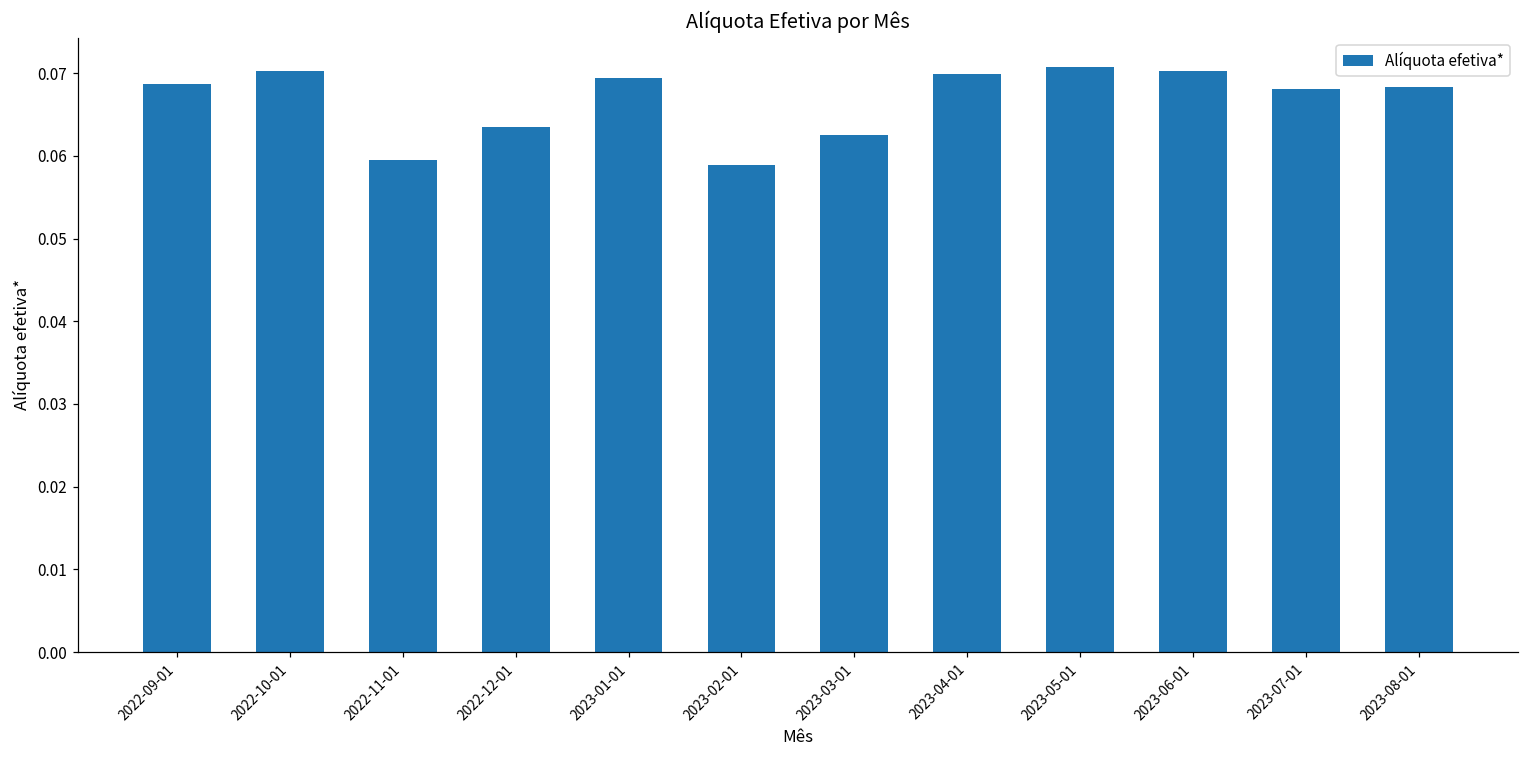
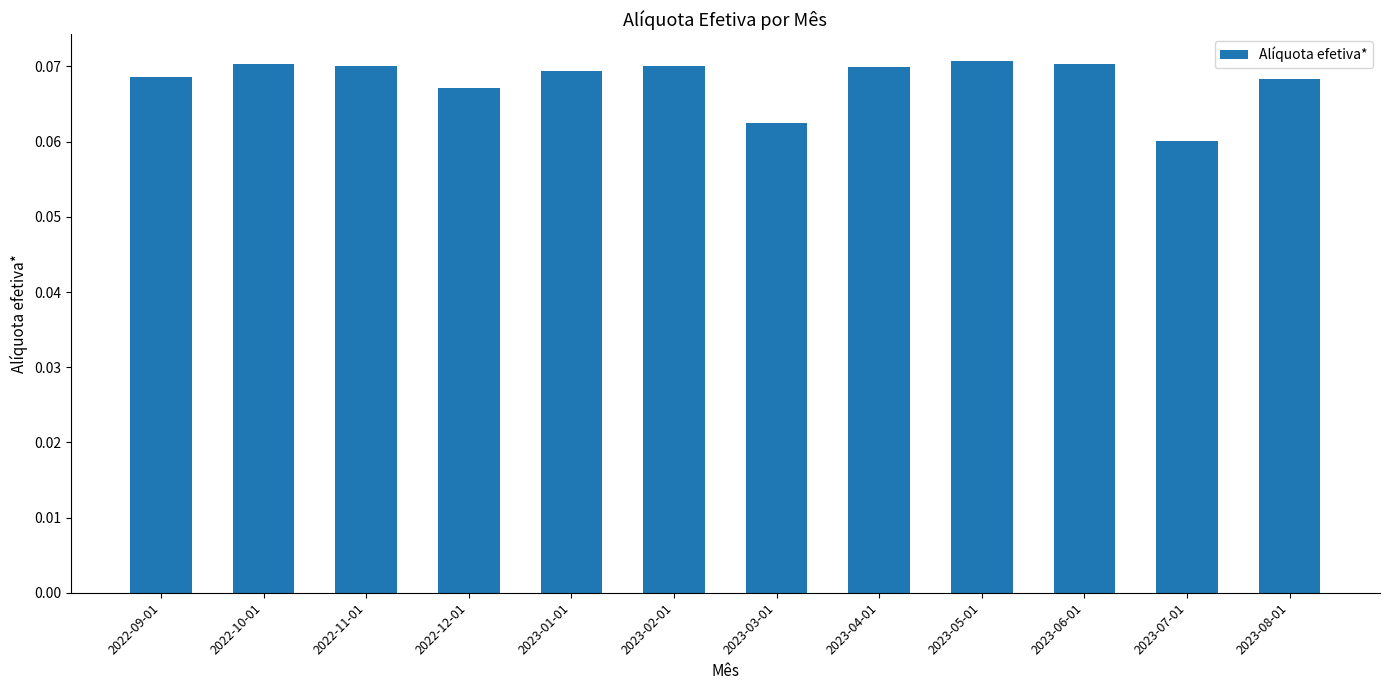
2022-11-01: 0.060 -> 0.070
2022-12-01: 0.063 -> 0.067
2023-02-01: 0.059 -> 0.070
2023-07-01: 0.068 -> 0.060
